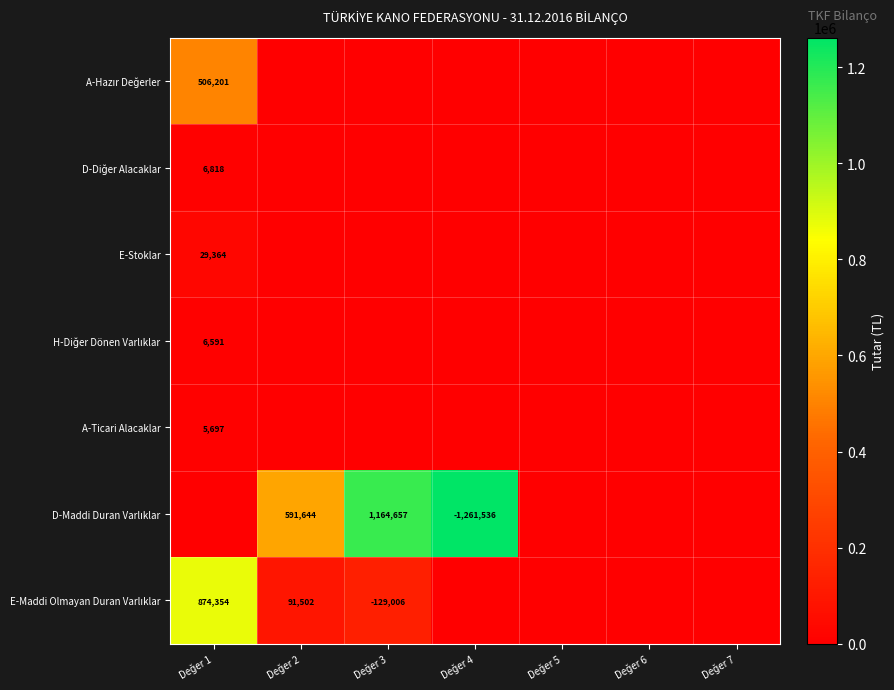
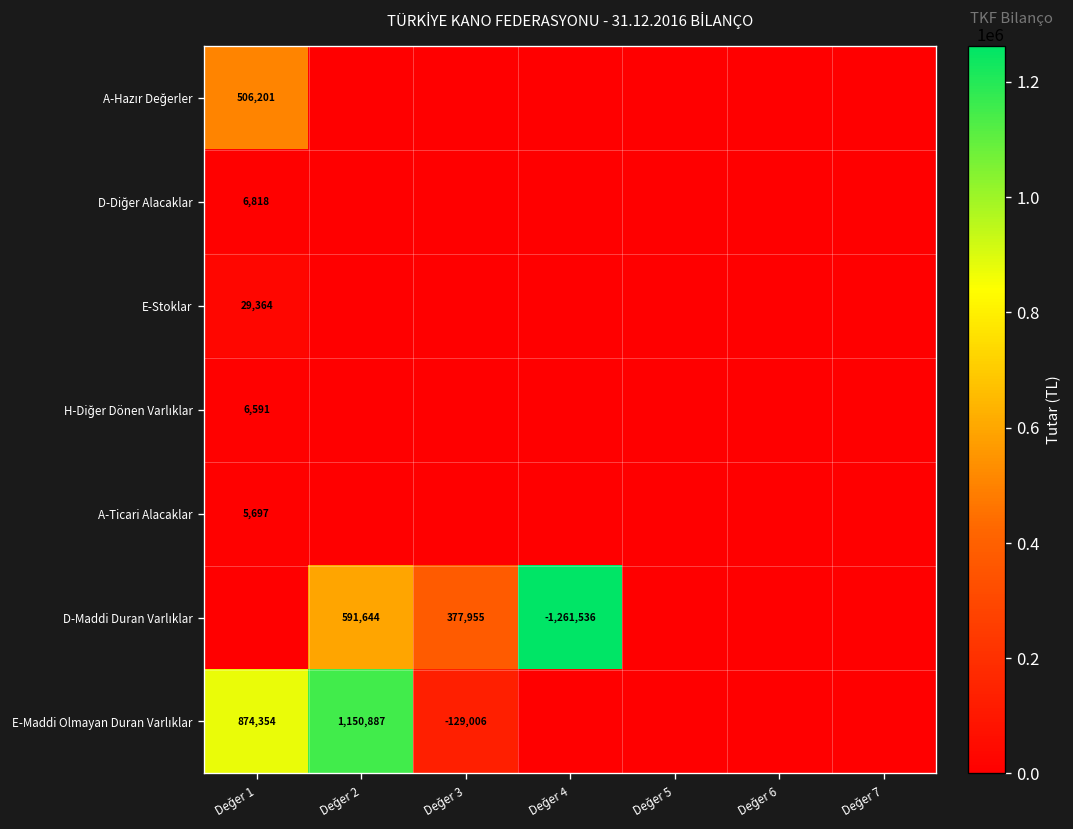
D-Maddi Duran Varlıklar, Değer 3: 1,164,657 -> 377,955
E-Maddi Olmayan Duran Varlıklar, Değer 2: 91,502 -> 1,150,887
